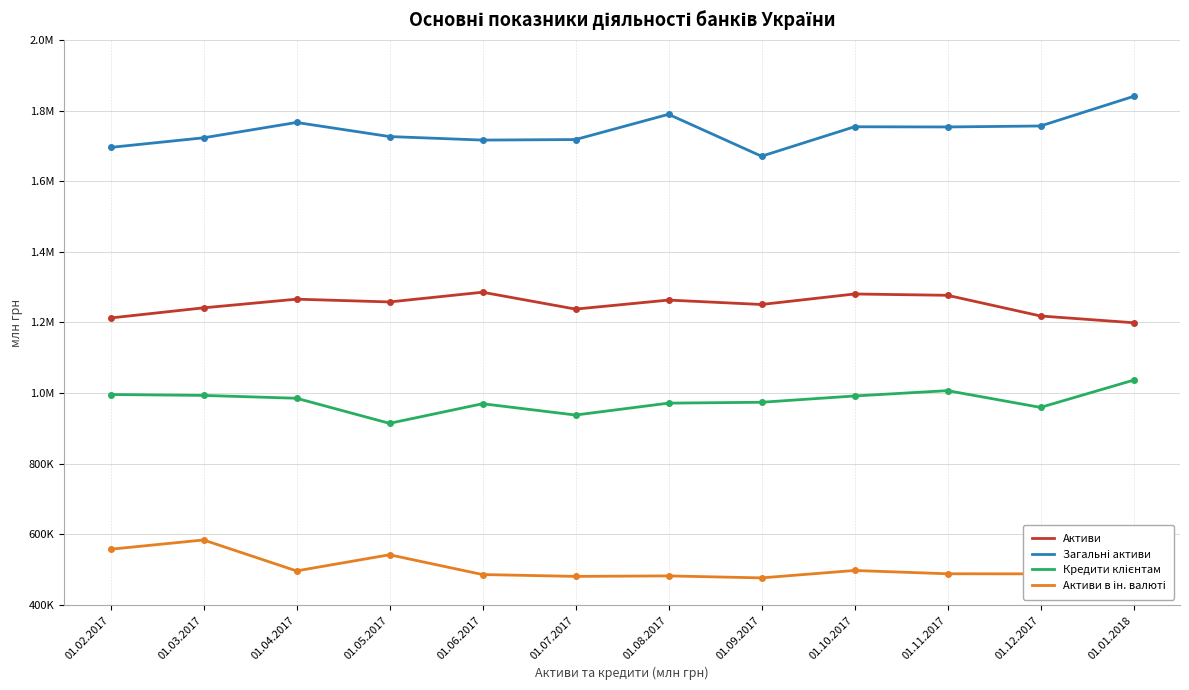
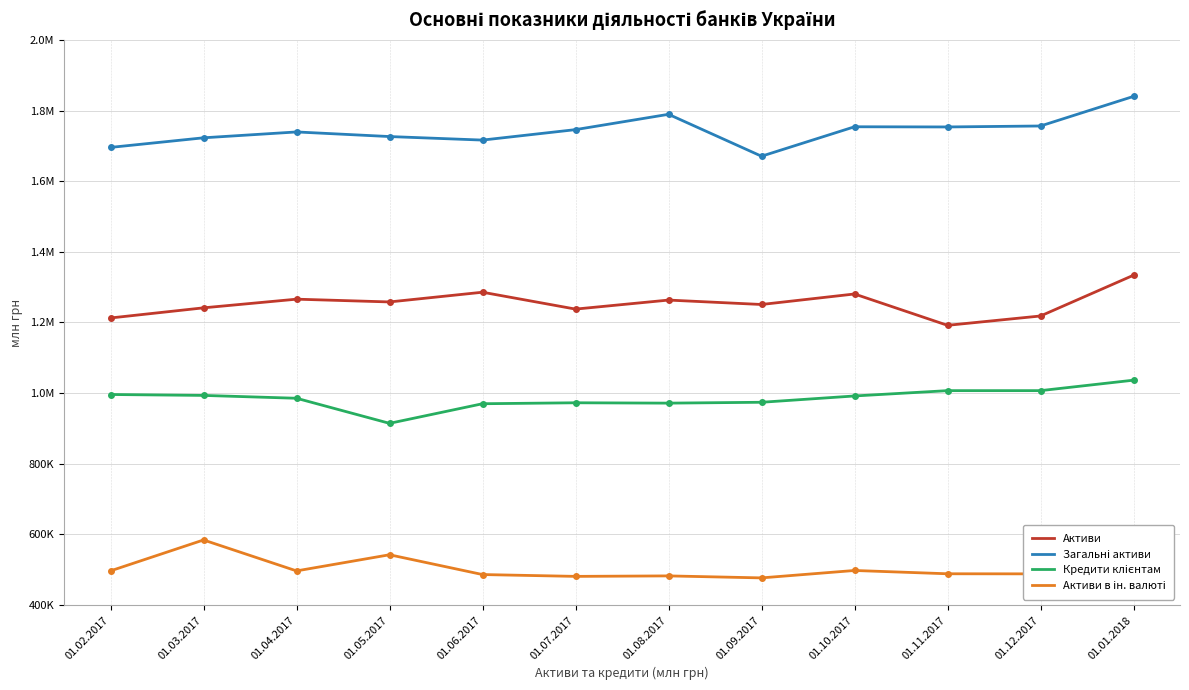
Активи в ін. валюті, 01.02.2017: 560000 -> 500000
Загальні активи, 01.04.2017: 1770000 -> 1740000
Загальні активи, 01.07.2017: 1720000 -> 1750000
Кредити клієнтам, 01.07.2017: 940000 -> 970000
Активи, 01.11.2017: 1280000 -> 1190000
Кредити клієнтам, 01.12.2017: 960000 -> 1010000
Активи, 01.01.2018: 1200000 -> 1330000
